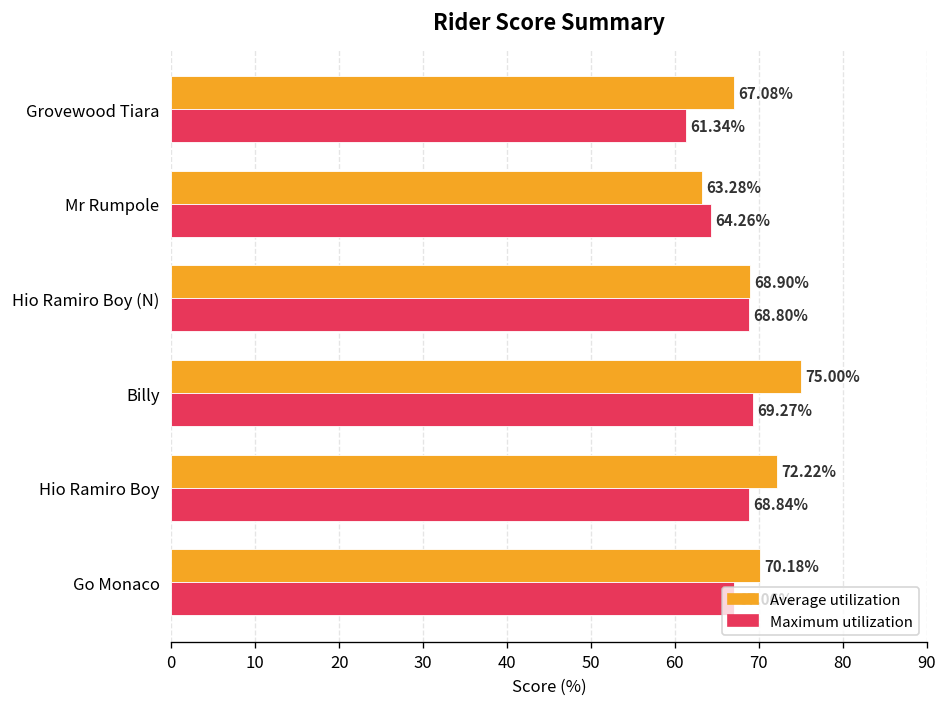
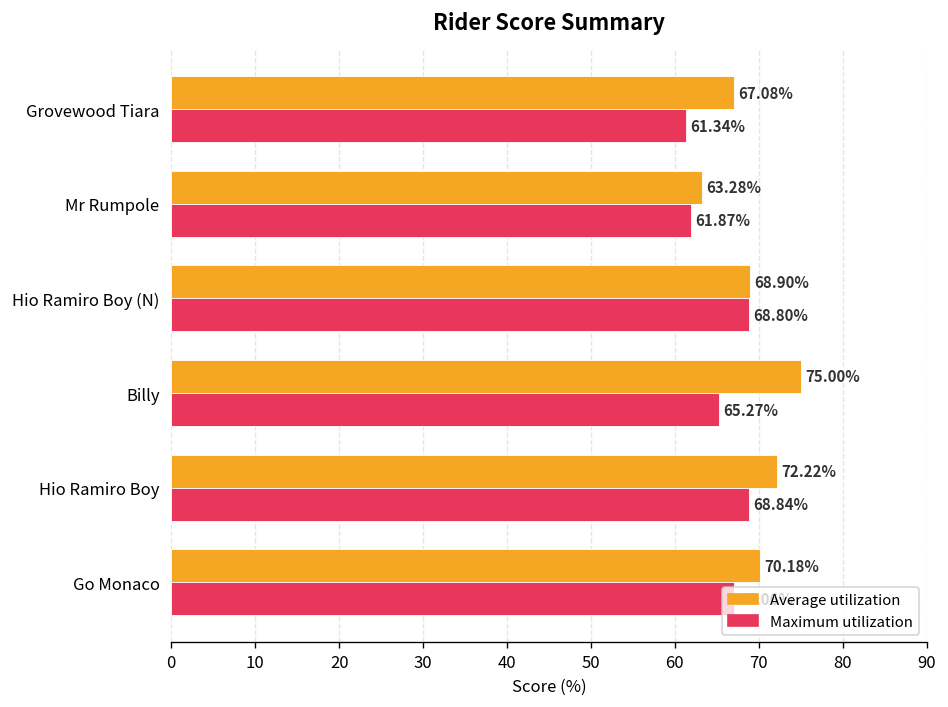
Maximum utilization, Mr Rumpole: 64.26% -> 61.87%
Maximum utilization, Billy: 69.27% -> 65.27%
